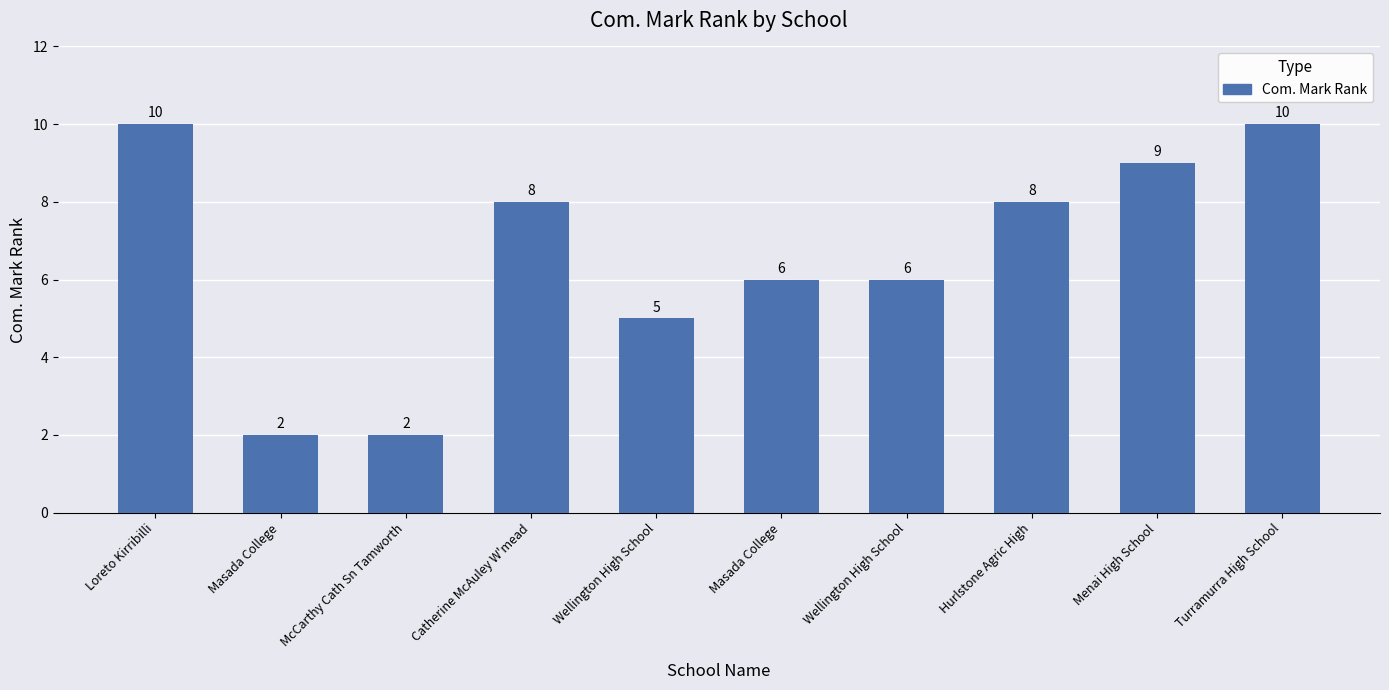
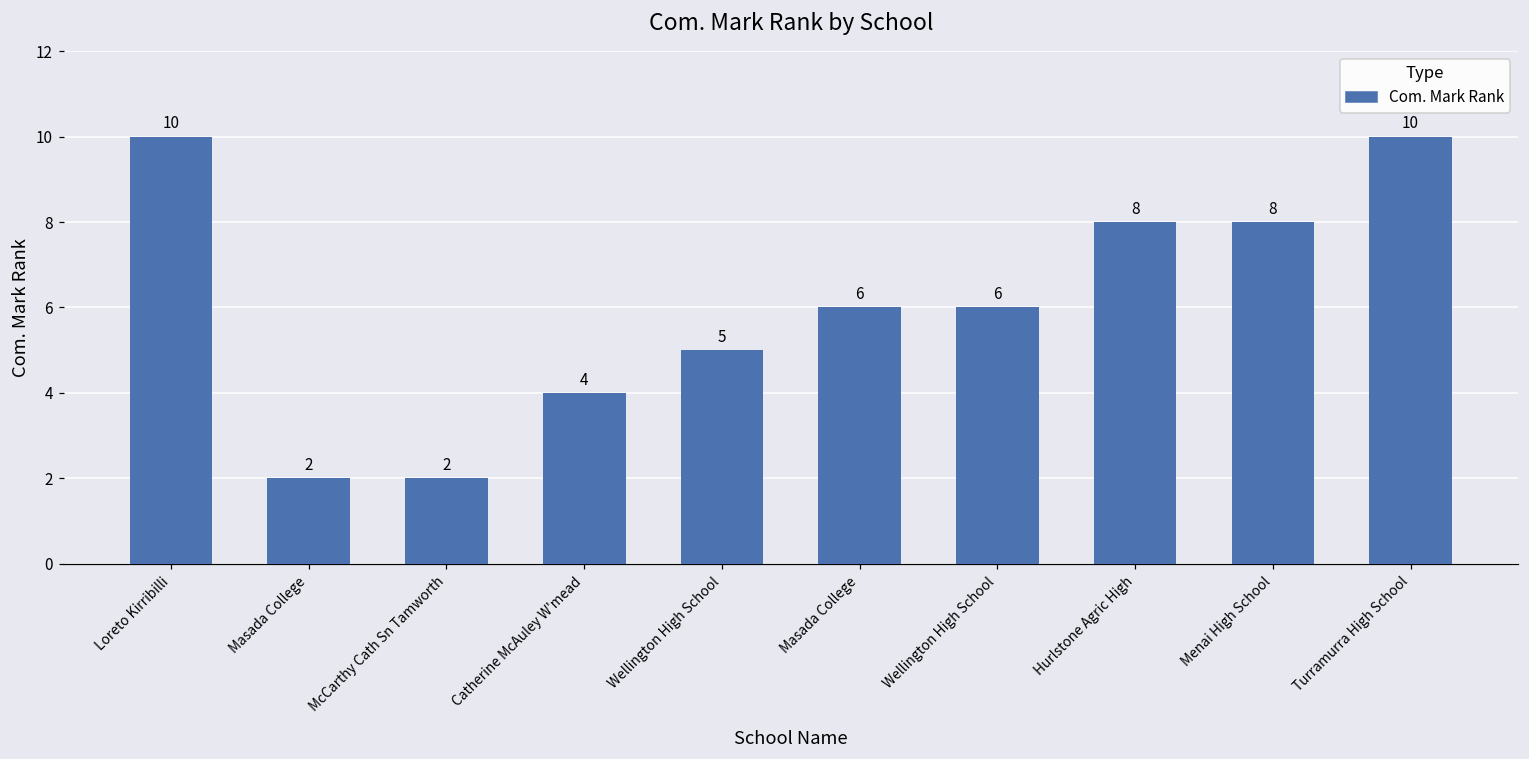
Catherine McAuley W'mead: 8 -> 4
Menai High School: 9 -> 8
